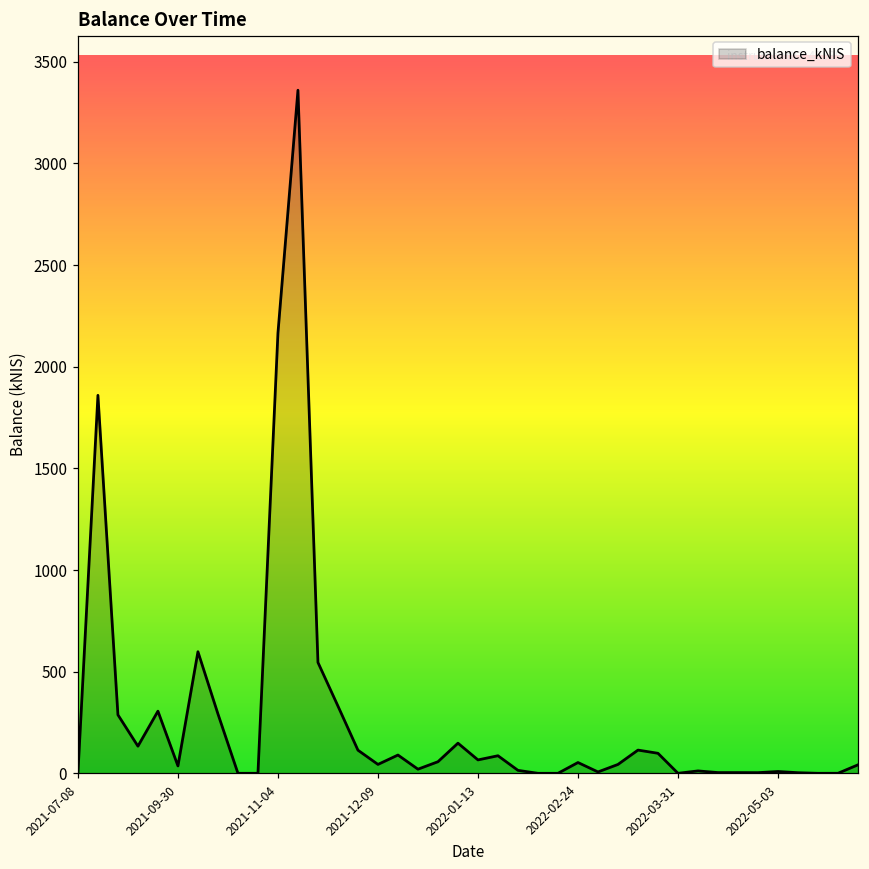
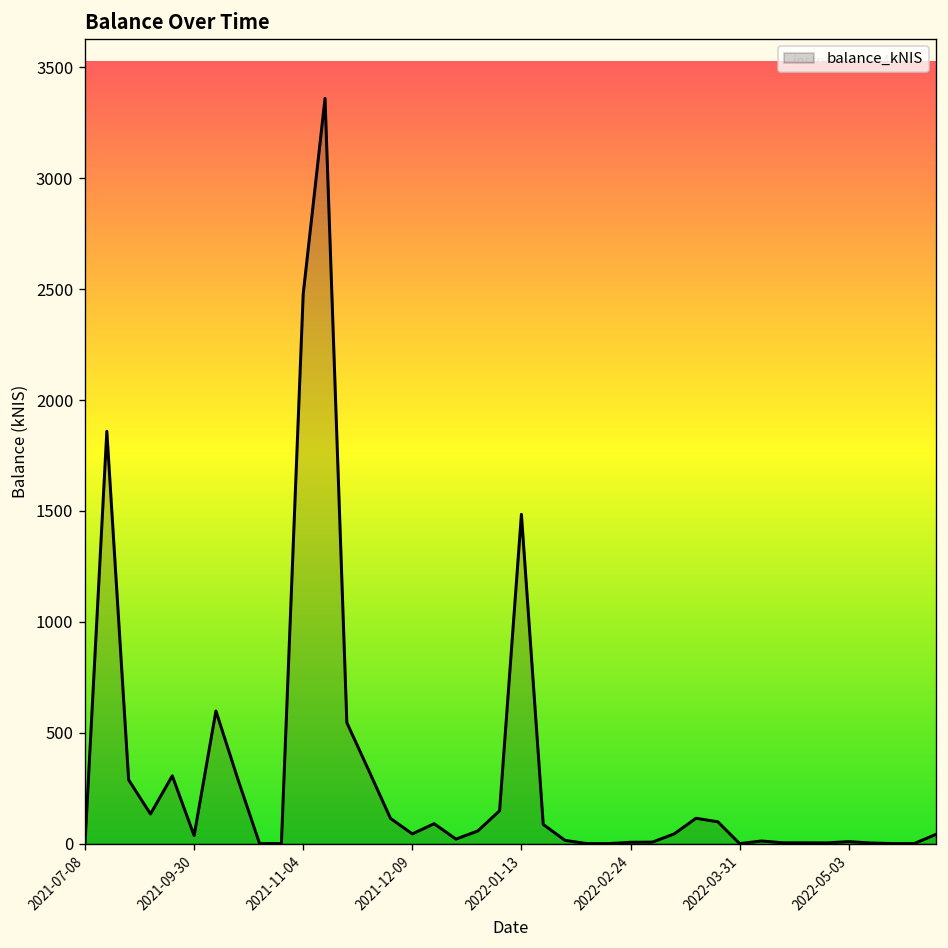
2021-11-04: 2170 -> 2480
2022-01-13: 70 -> 1480
2022-02-24: 50 -> 10
